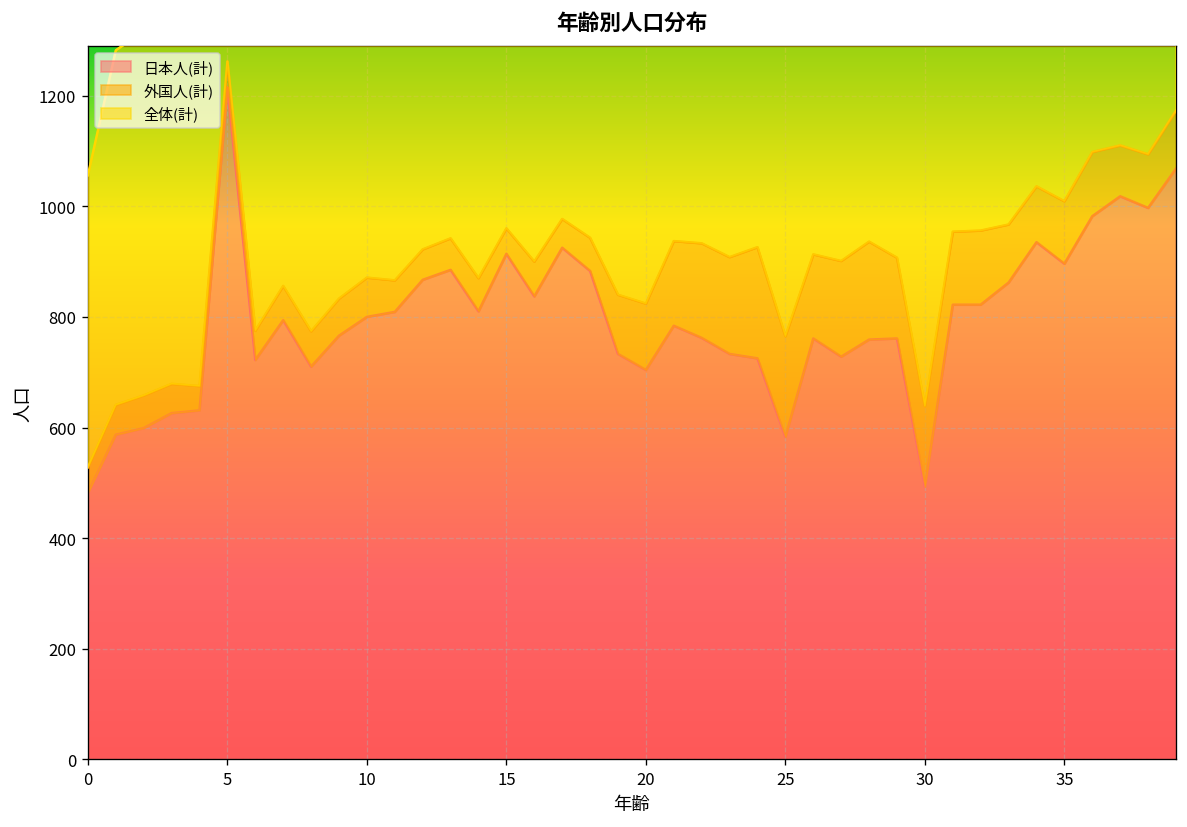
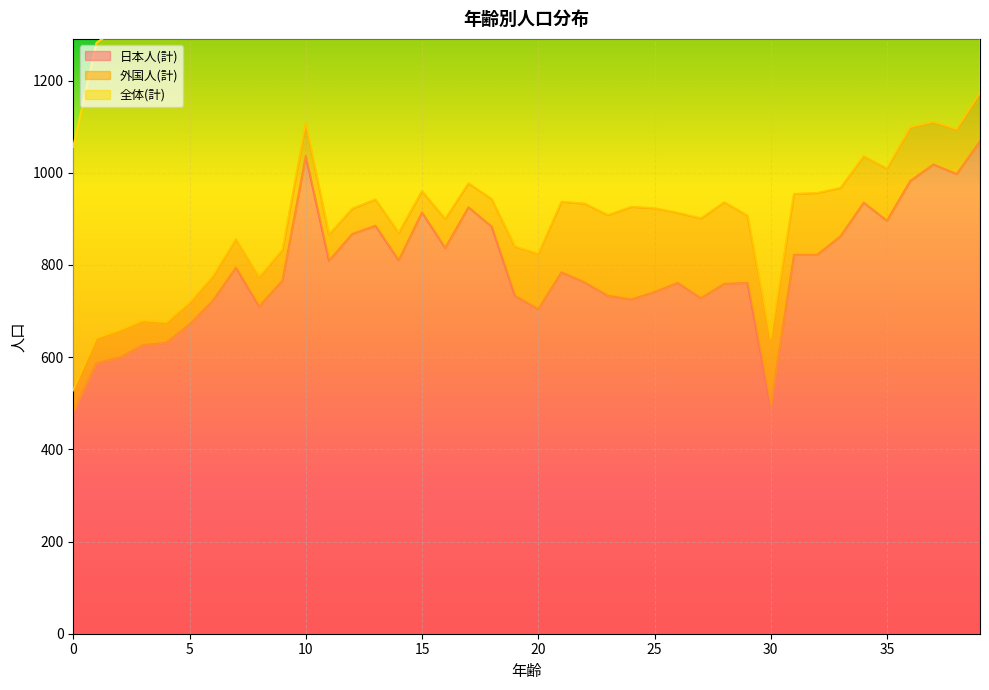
日本人(計), 5: 1220 -> 670
日本人(計), 10: 800 -> 1040
日本人(計), 25: 580 -> 740
